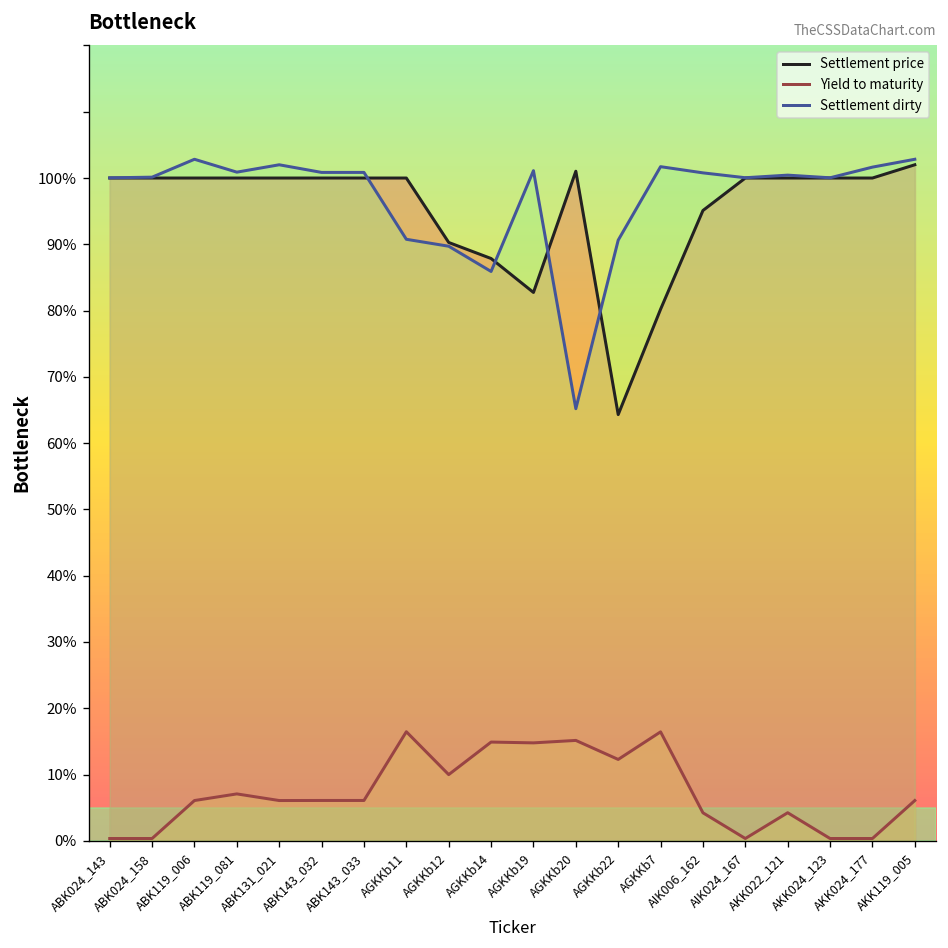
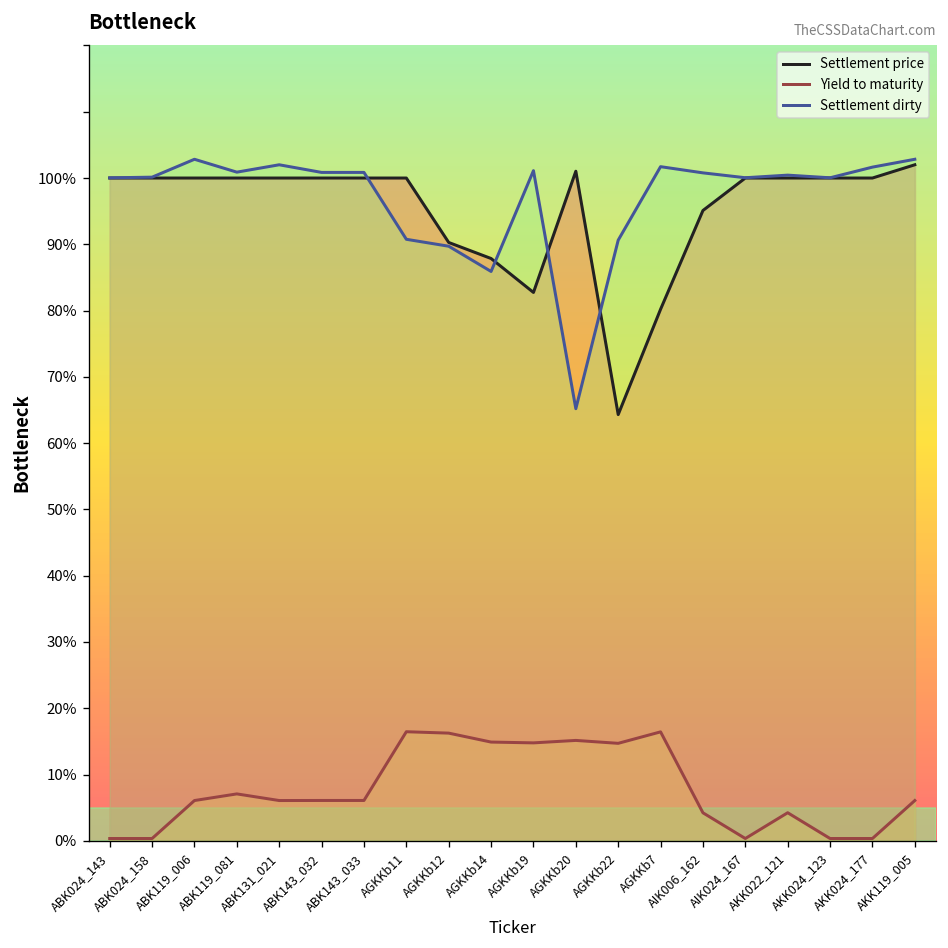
Yield to maturity, AGKKb12: 10% -> 16%
Yield to maturity, AGKKb22: 12% -> 15%
